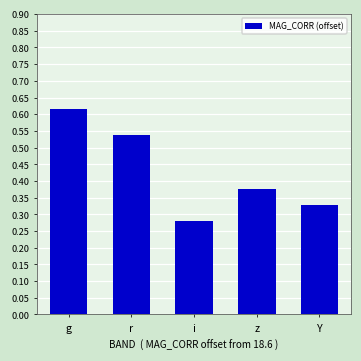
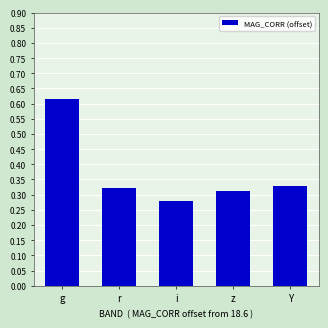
r: 0.54 -> 0.32
z: 0.38 -> 0.31
